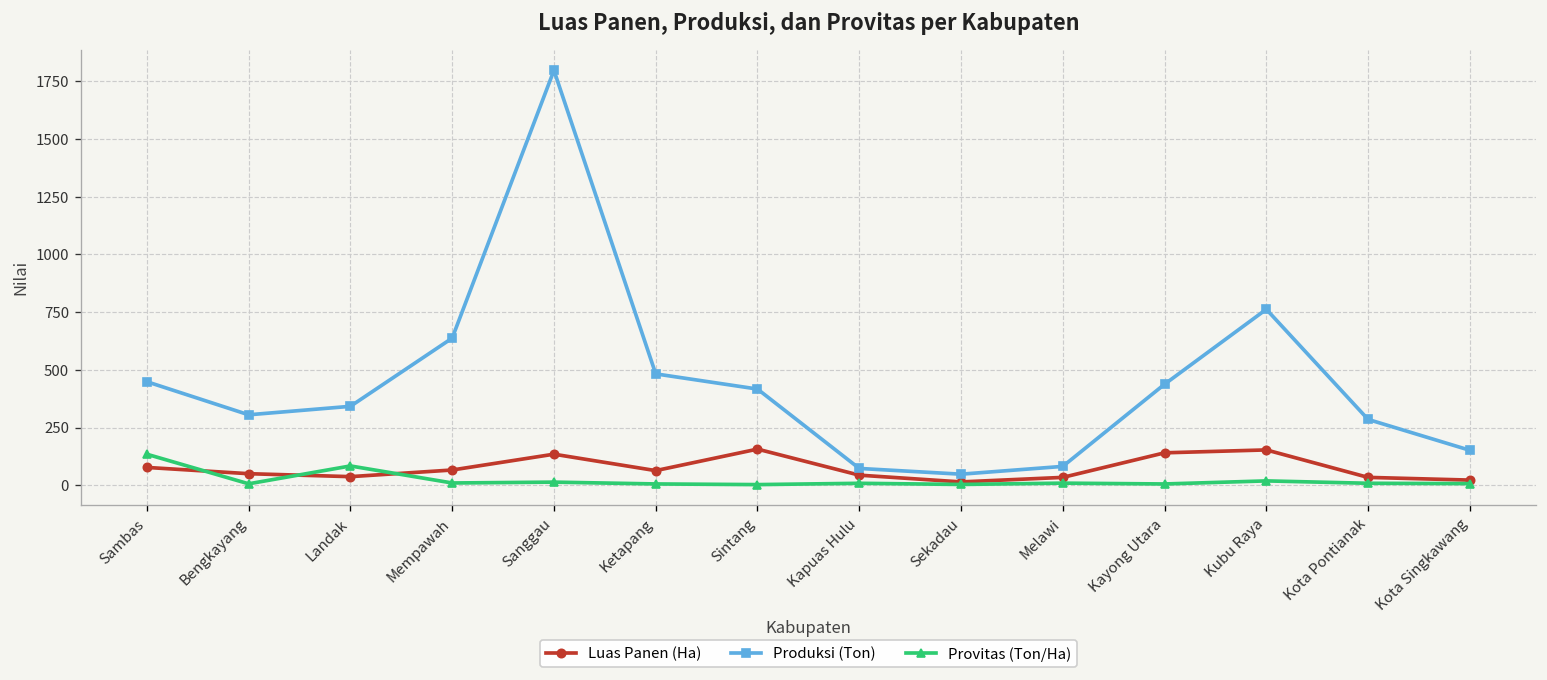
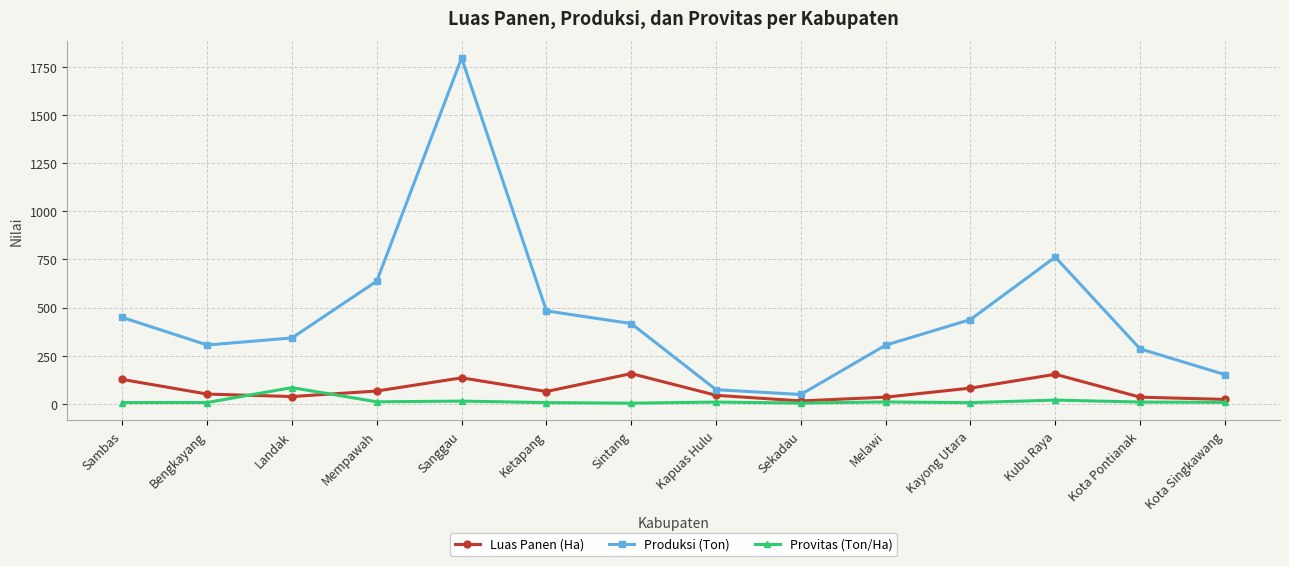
Luas Panen (Ha), Sambas: 80 -> 130
Provitas (Ton/Ha), Sambas: 130 -> 10
Produksi (Ton), Melawi: 80 -> 300
Luas Panen (Ha), Kayong Utara: 140 -> 80
